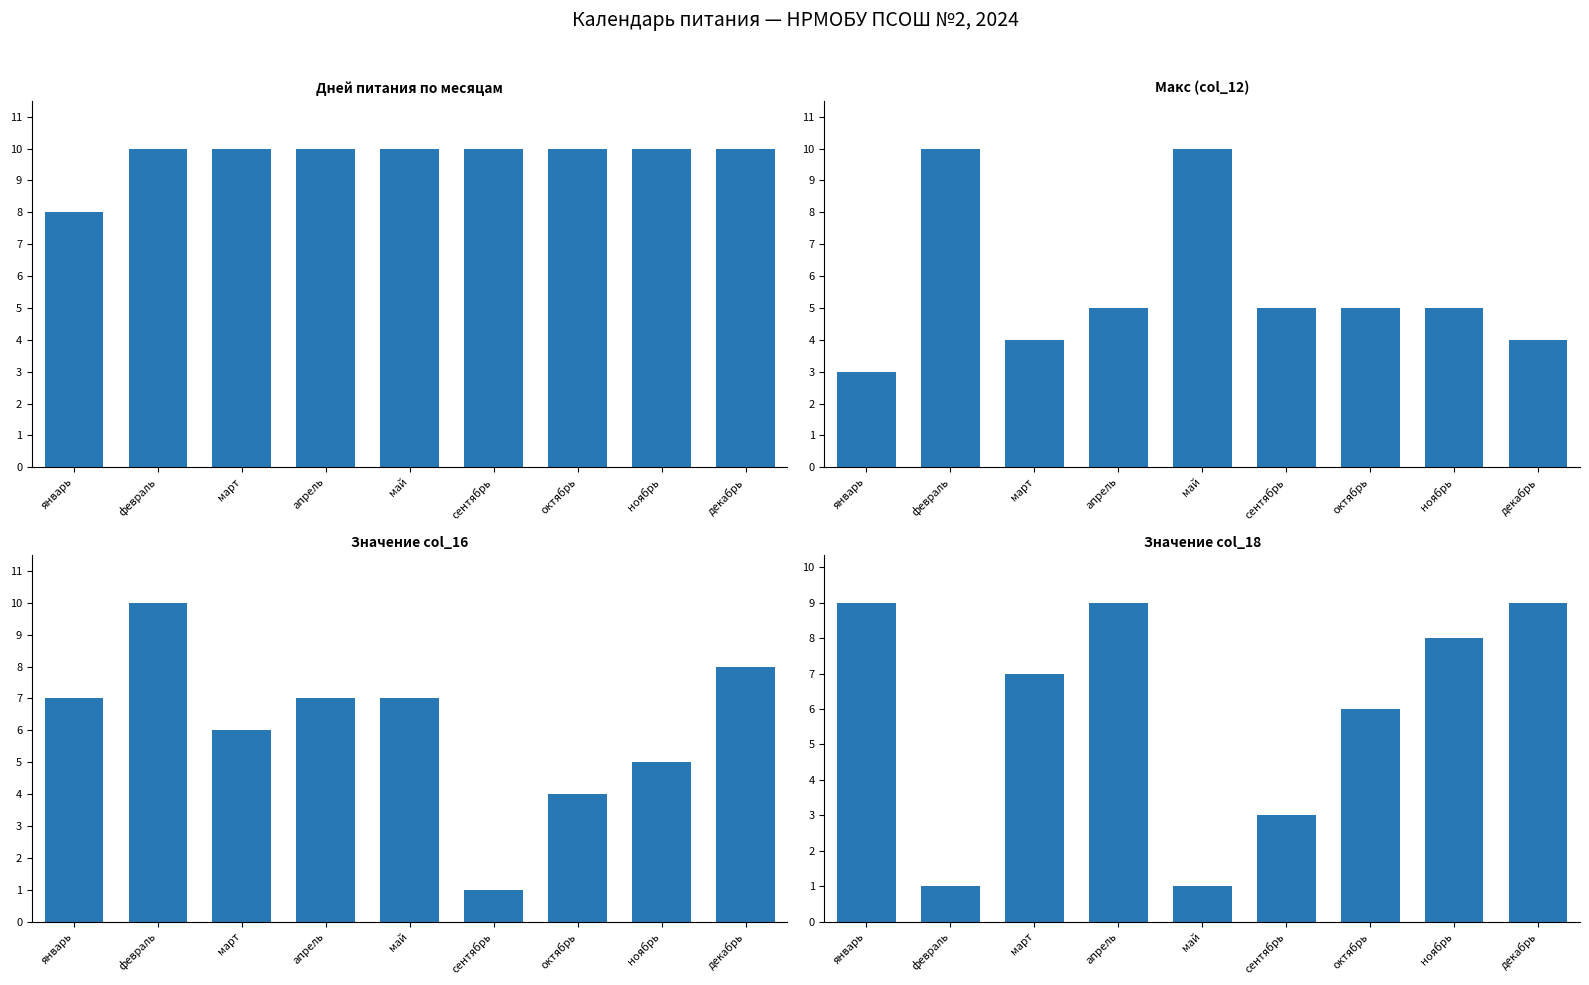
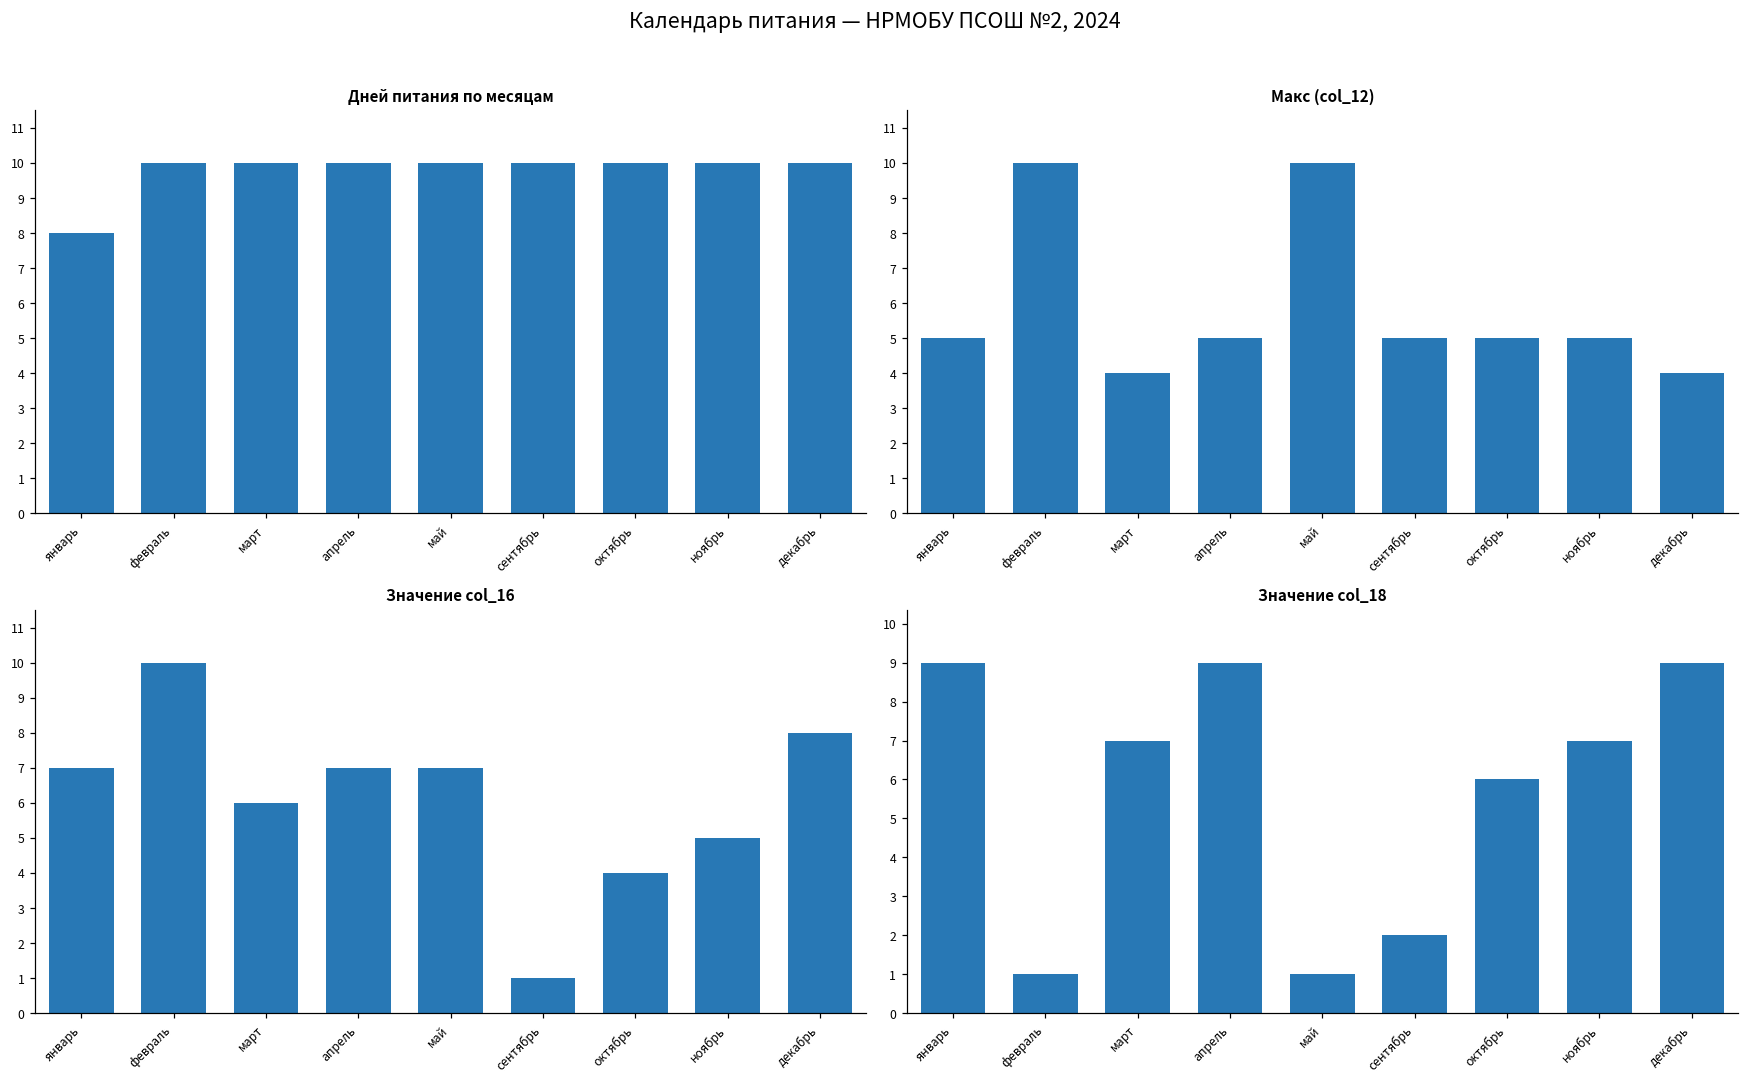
Макс (col_12), январь: 3 -> 5
Значение col_18, сентябрь: 3 -> 2
Значение col_18, ноябрь: 8 -> 7
